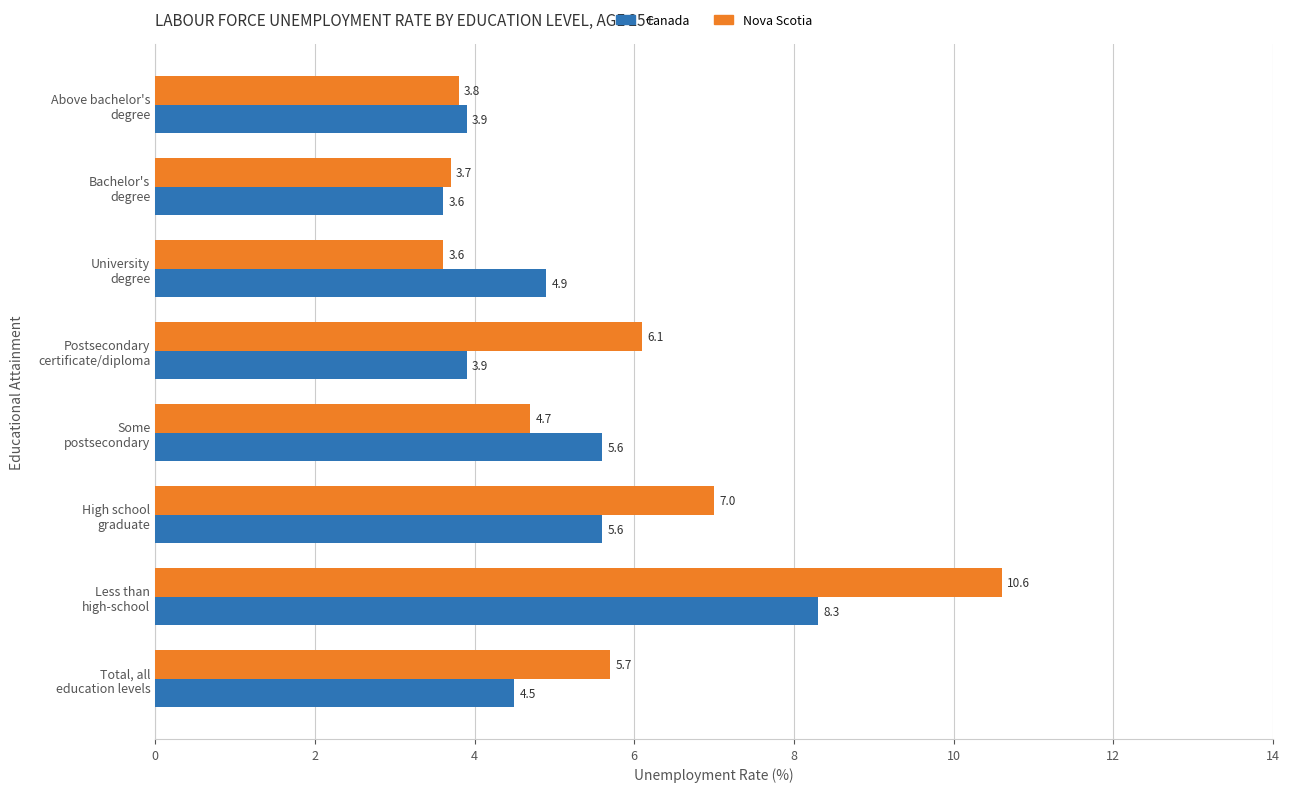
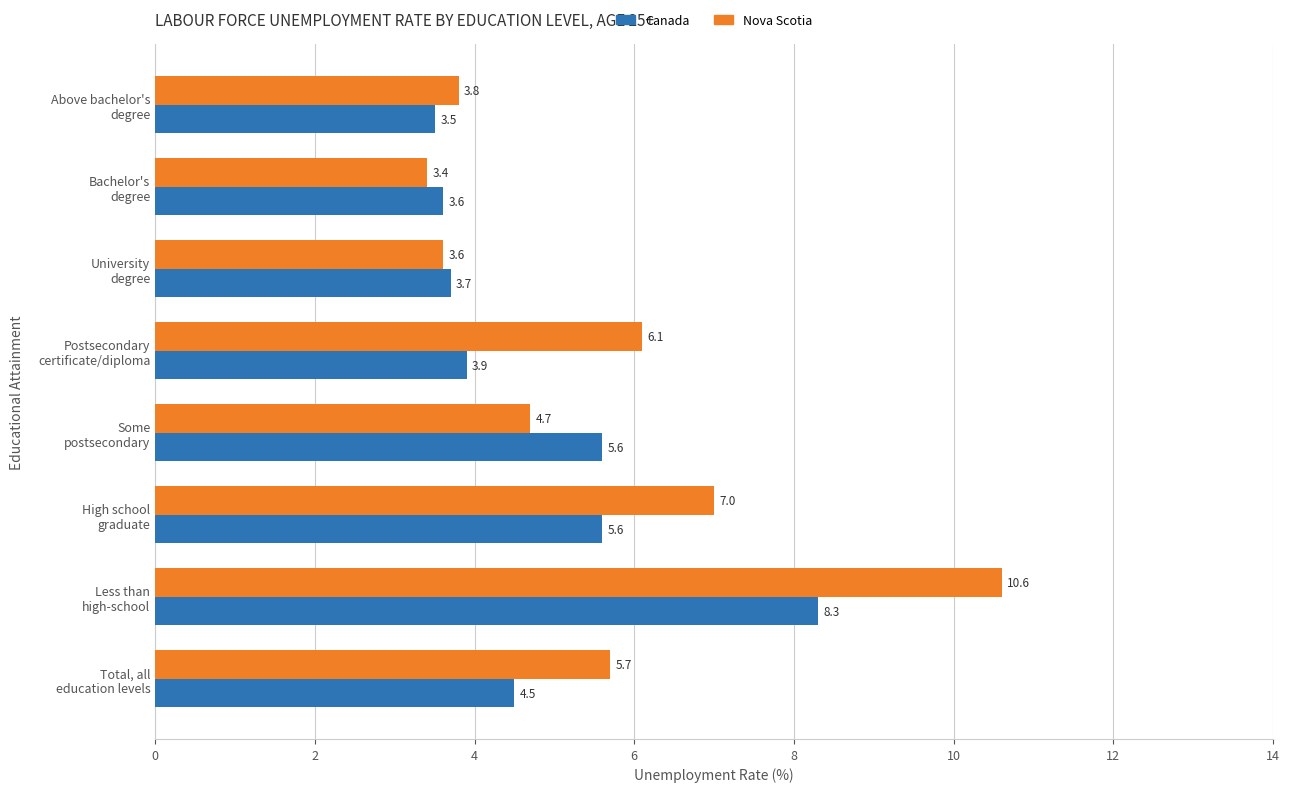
Canada, Above bachelor's degree: 3.9 -> 3.5
Nova Scotia, Bachelor's degree: 3.7 -> 3.4
Canada, University degree: 4.9 -> 3.7
